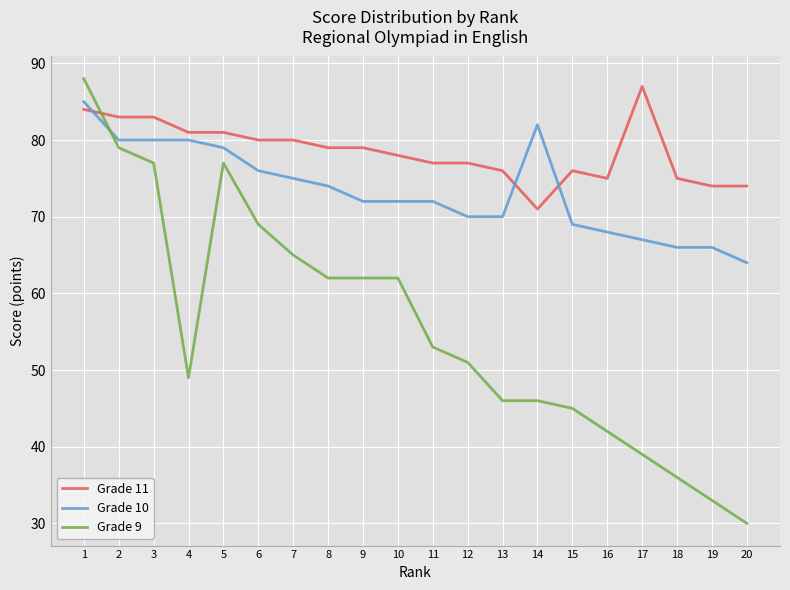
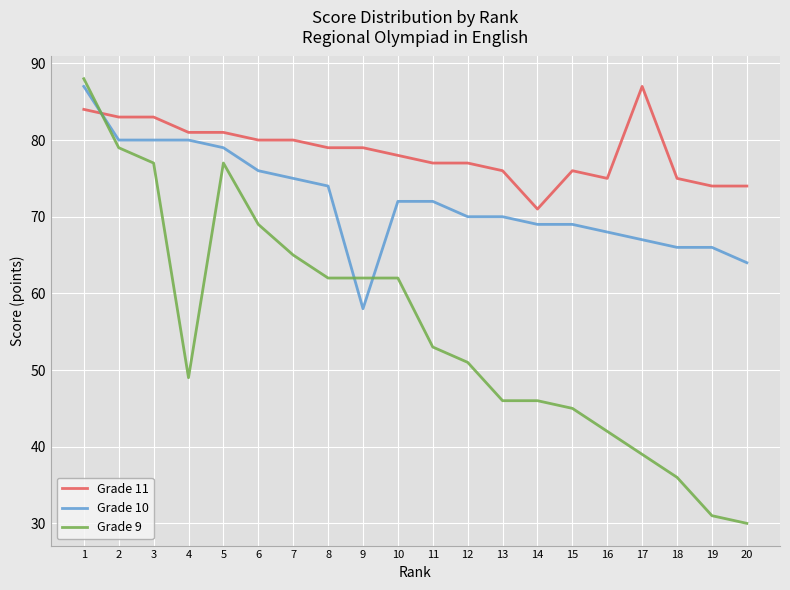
Grade 10, 1: 85 -> 87
Grade 10, 9: 72 -> 58
Grade 10, 14: 82 -> 69
Grade 9, 19: 33 -> 31
